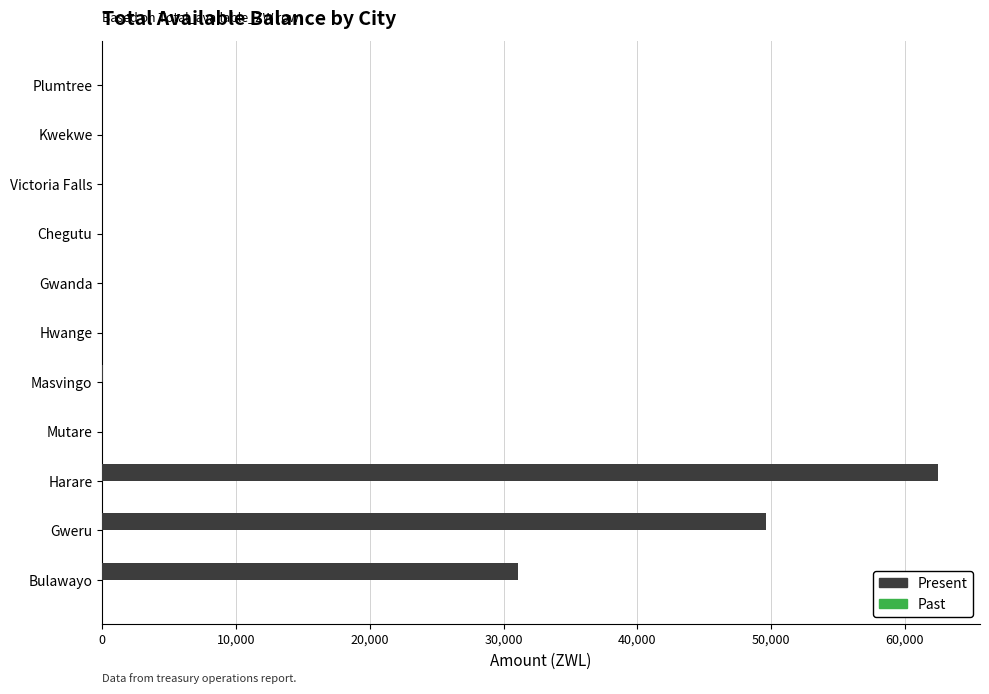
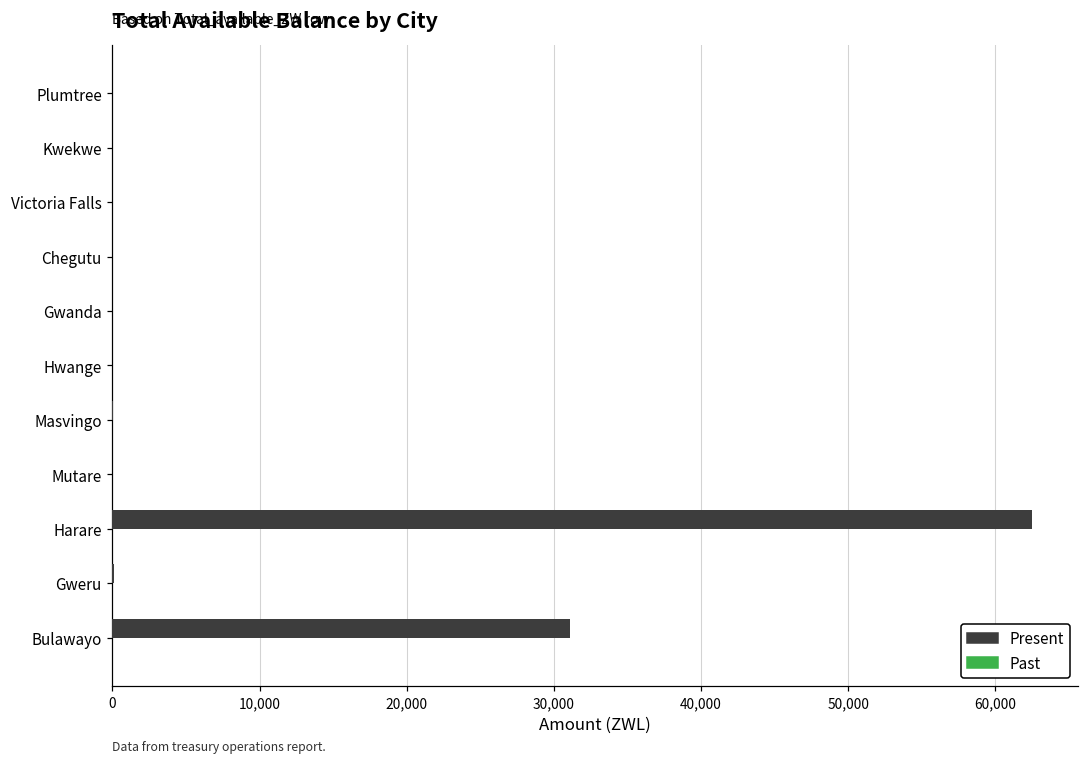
Present, Gweru: 49,600 -> 100
